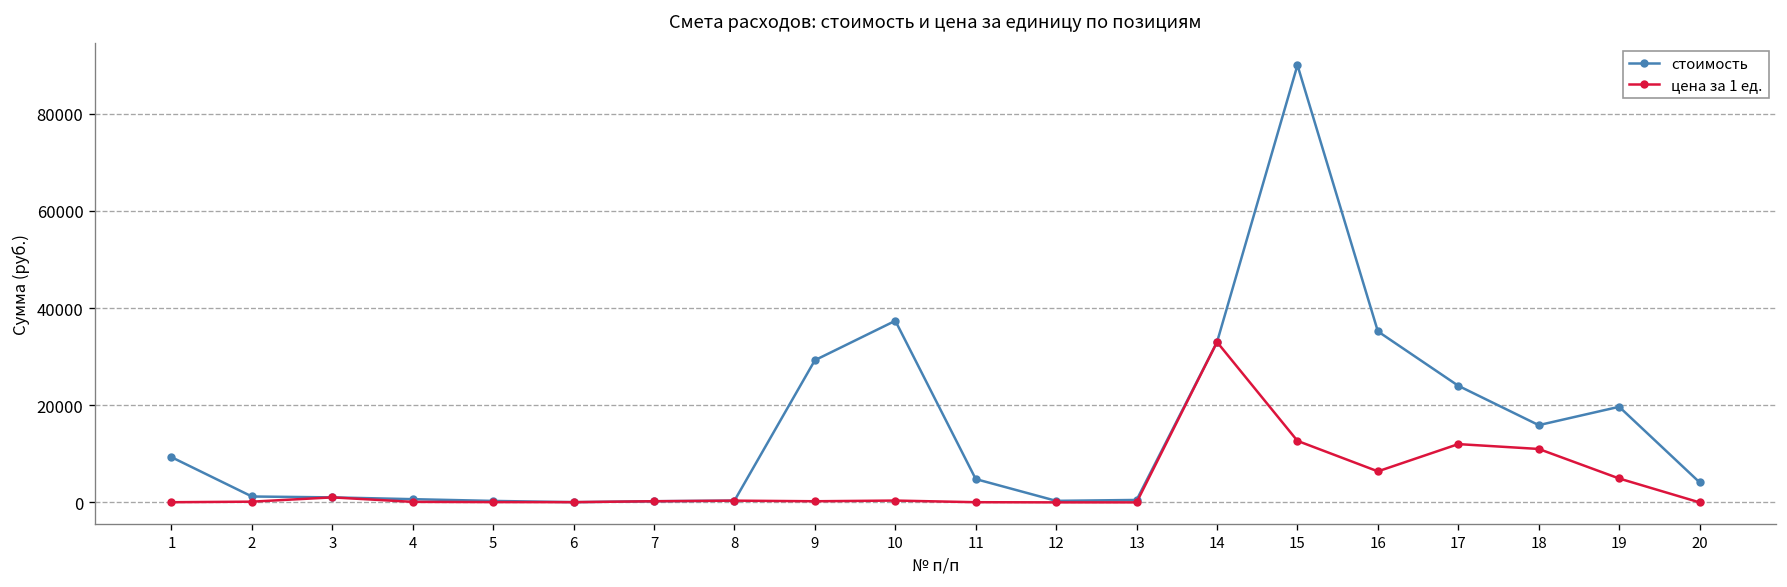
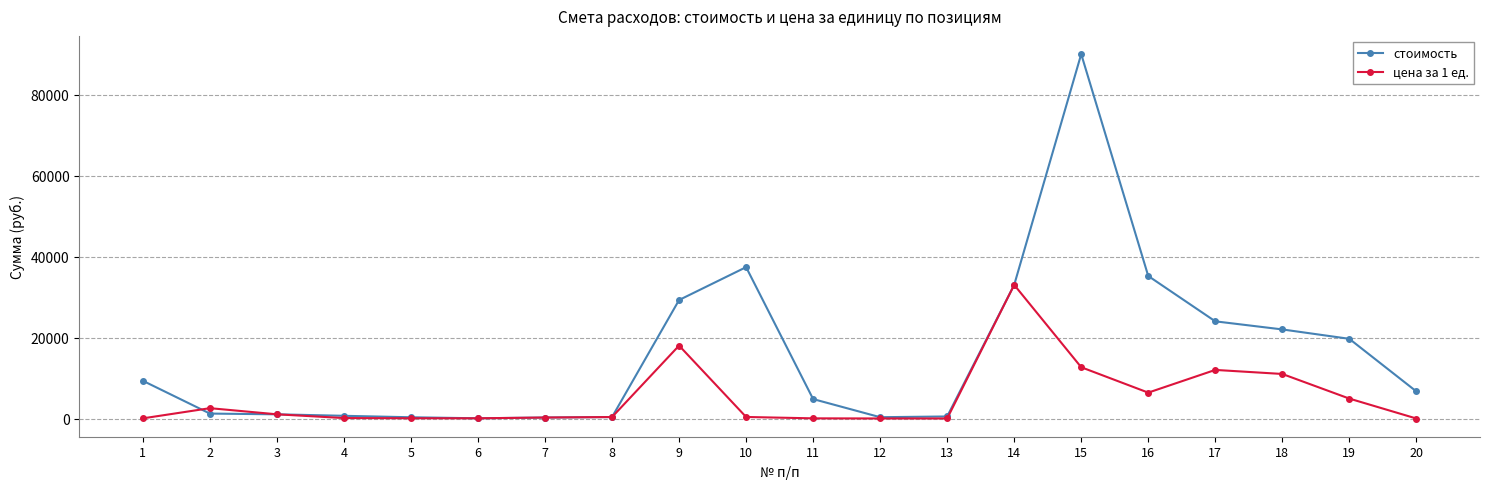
цена за 1 ед., 2: 0 -> 3000
цена за 1 ед., 9: 0 -> 18000
стоимость, 18: 16000 -> 22000
стоимость, 20: 4000 -> 7000
